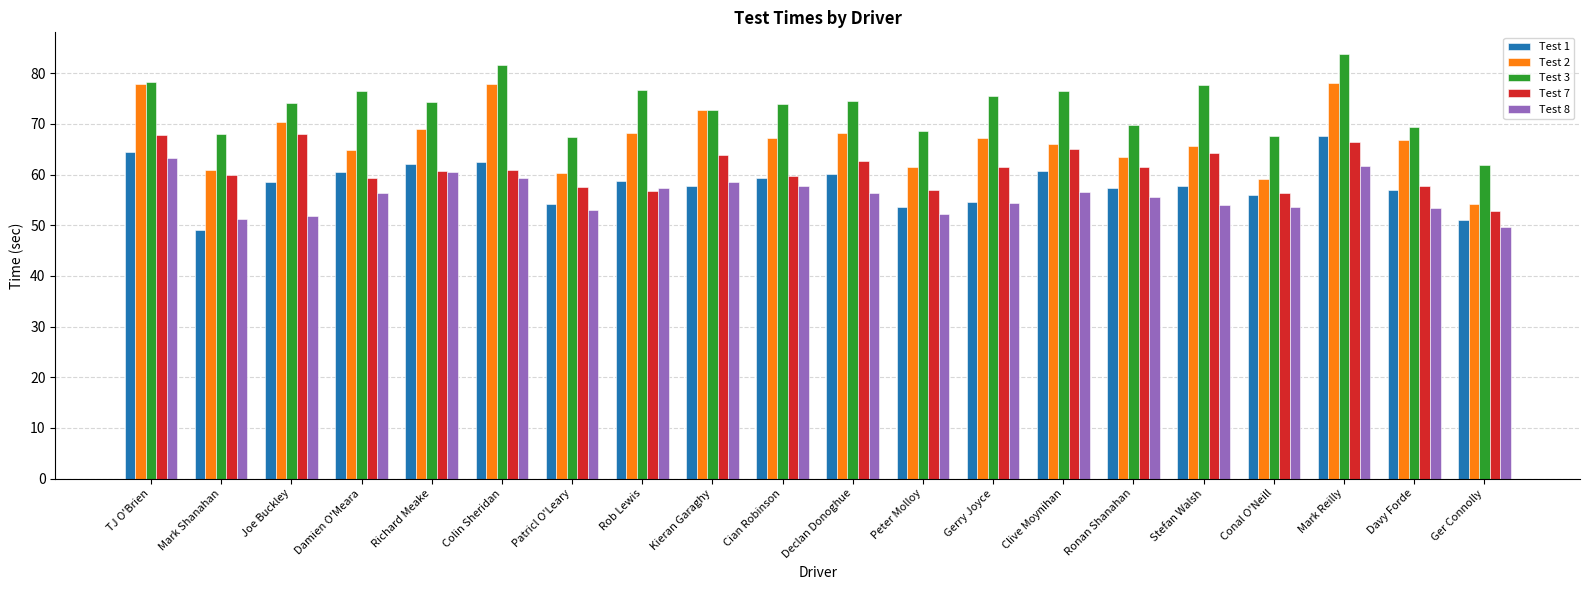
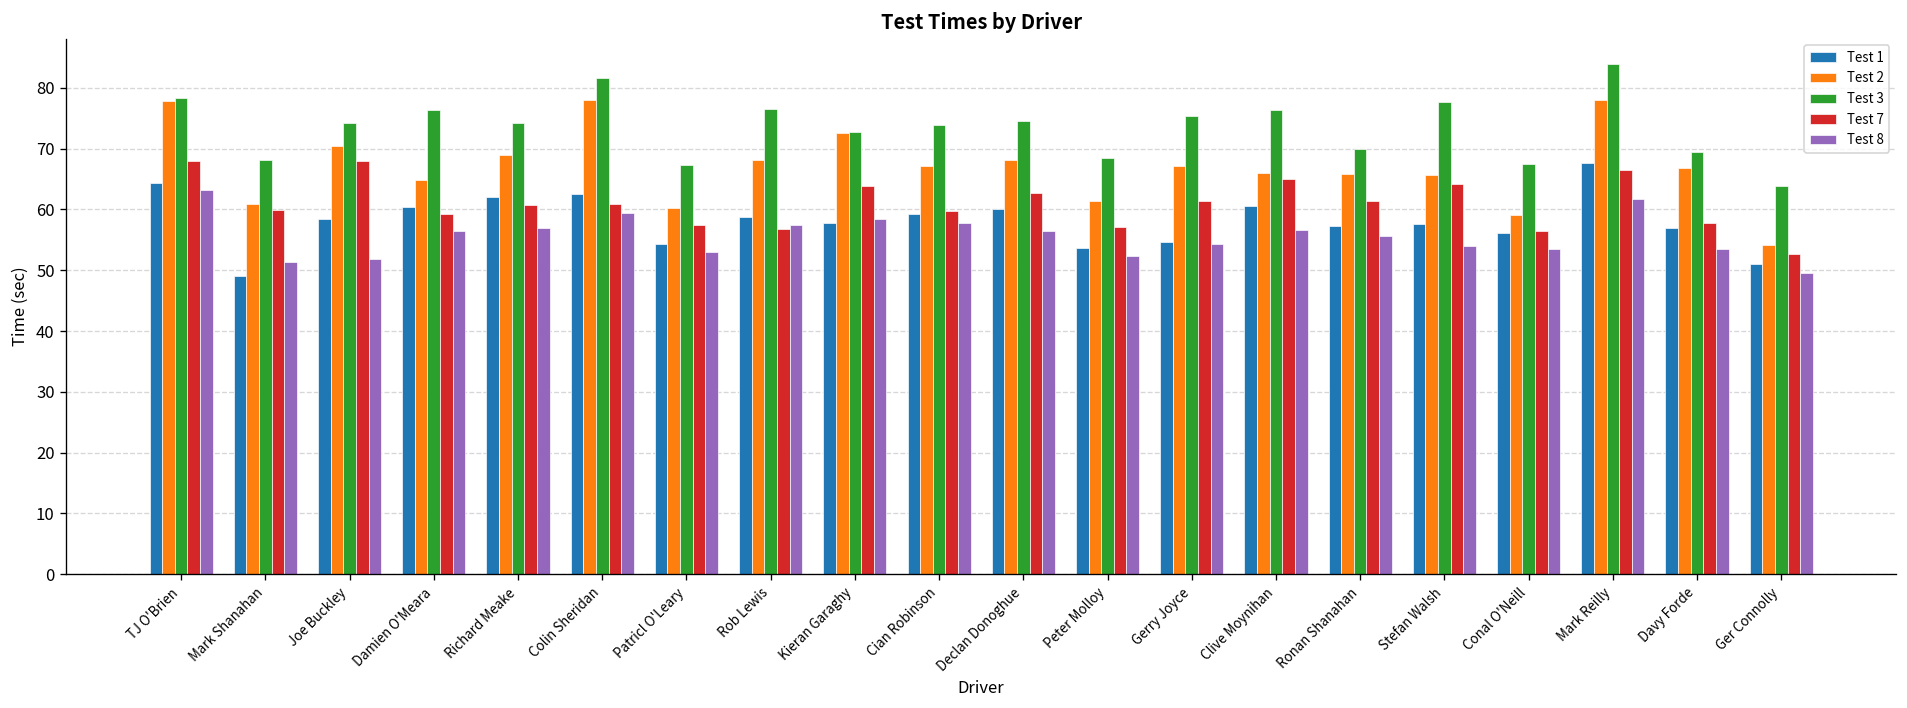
Test 8, Richard Meake: 60 -> 57
Test 2, Ronan Shanahan: 63 -> 66
Test 3, Ger Connolly: 62 -> 64
